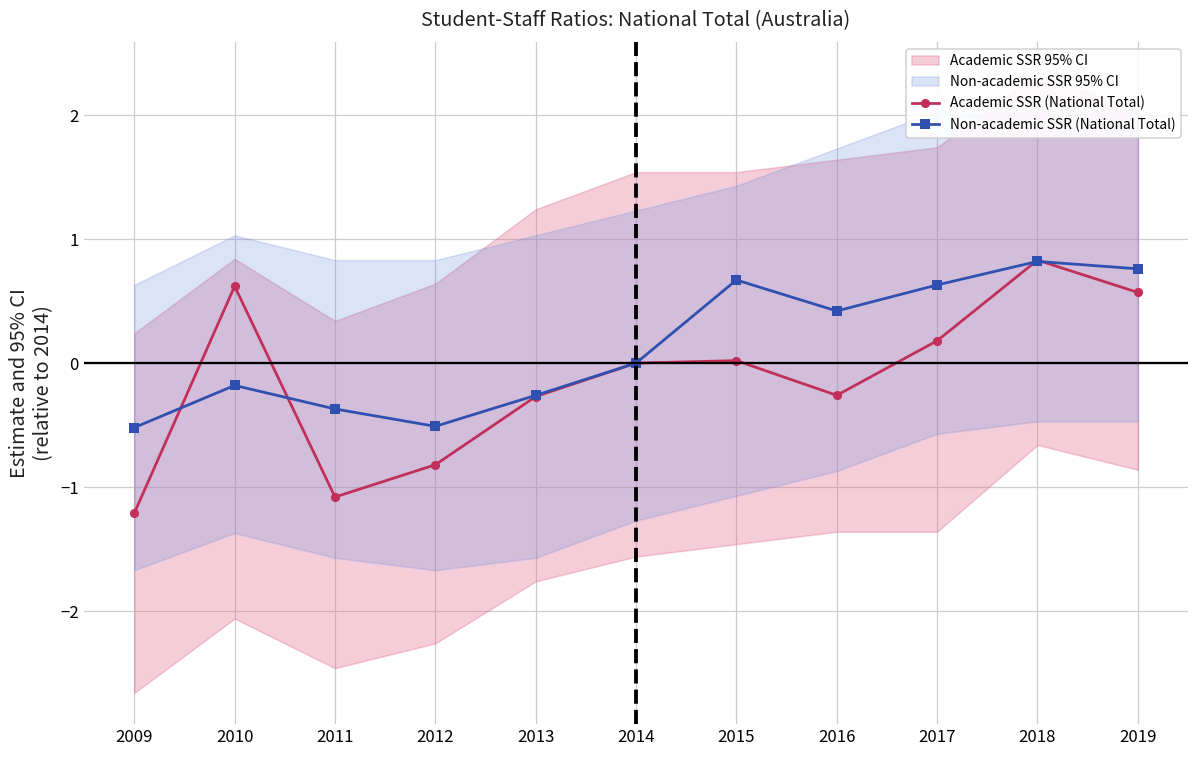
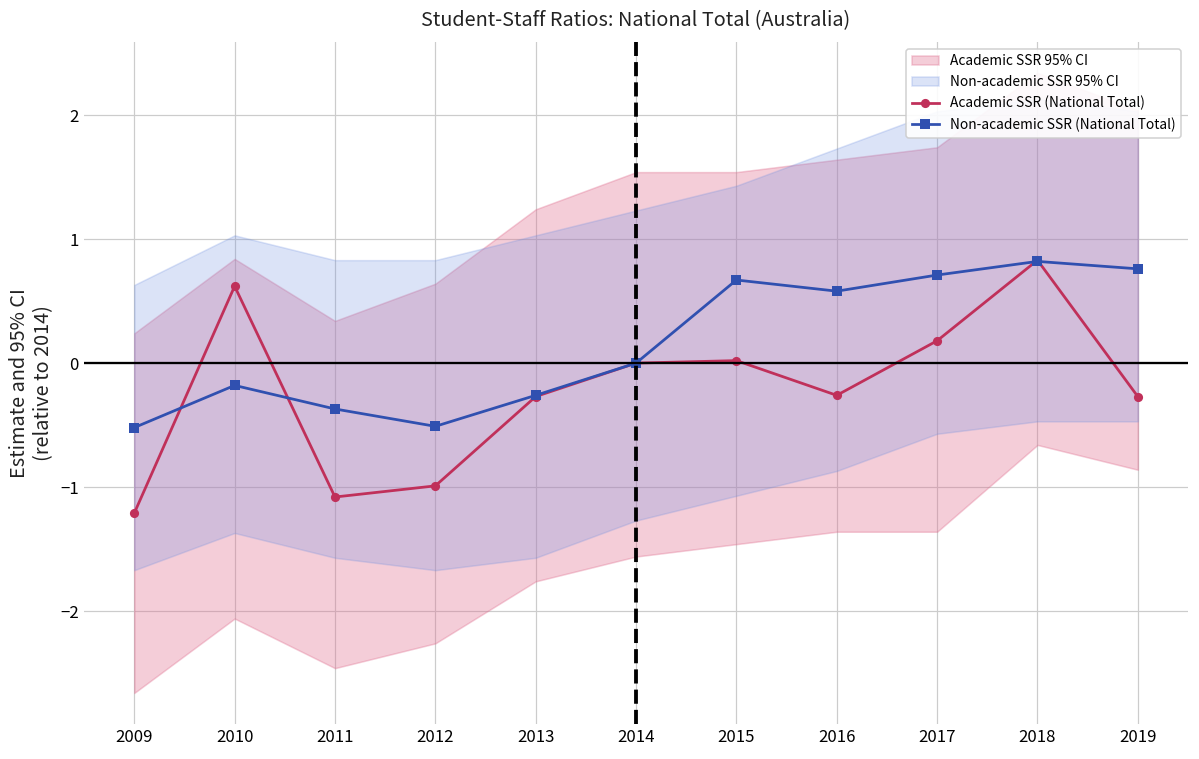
Academic SSR (National Total), 2012: -0.82 -> -0.99
Non-academic SSR (National Total), 2016: 0.42 -> 0.58
Non-academic SSR (National Total), 2017: 0.63 -> 0.71
Academic SSR (National Total), 2019: 0.57 -> -0.27
